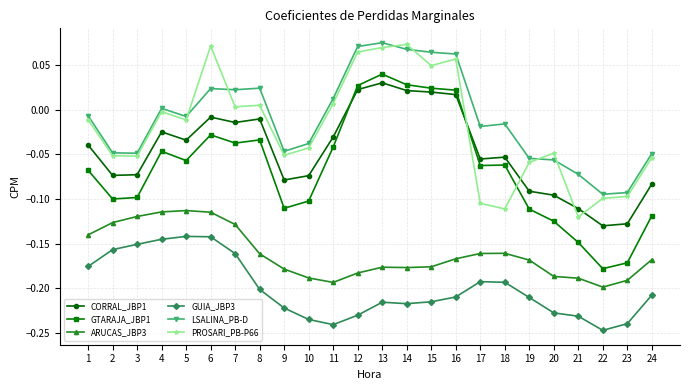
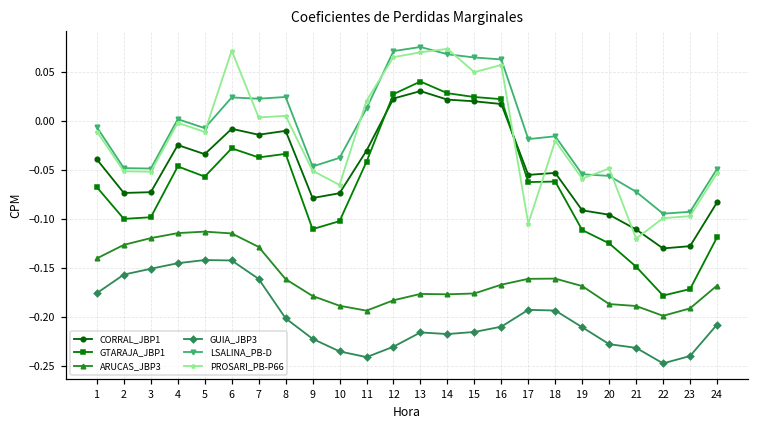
PROSARI_PB-P66, 10: -0.04 -> -0.07
PROSARI_PB-P66, 11: 0.01 -> 0.02
PROSARI_PB-P66, 18: -0.11 -> -0.02
